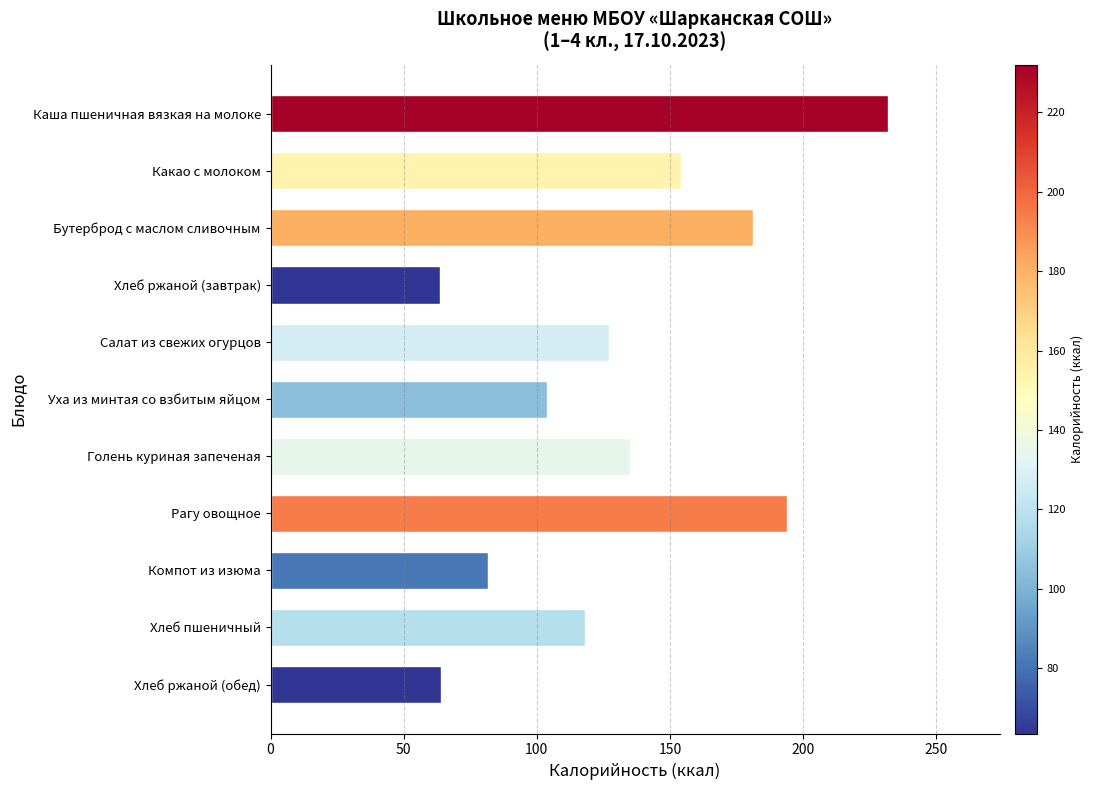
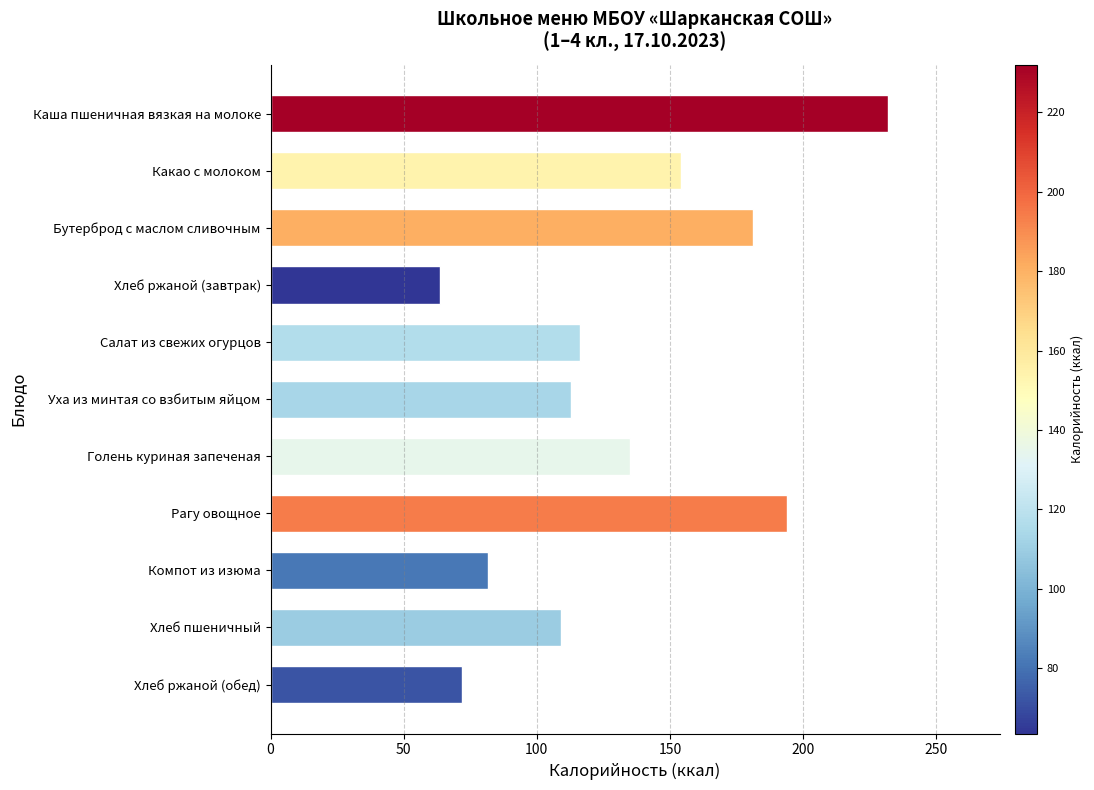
Салат из свежих огурцов: 127 -> 116
Уха из минтая со взбитым яйцом: 104 -> 113
Хлеб пшеничный: 118 -> 109
Хлеб ржаной (обед): 64 -> 72
